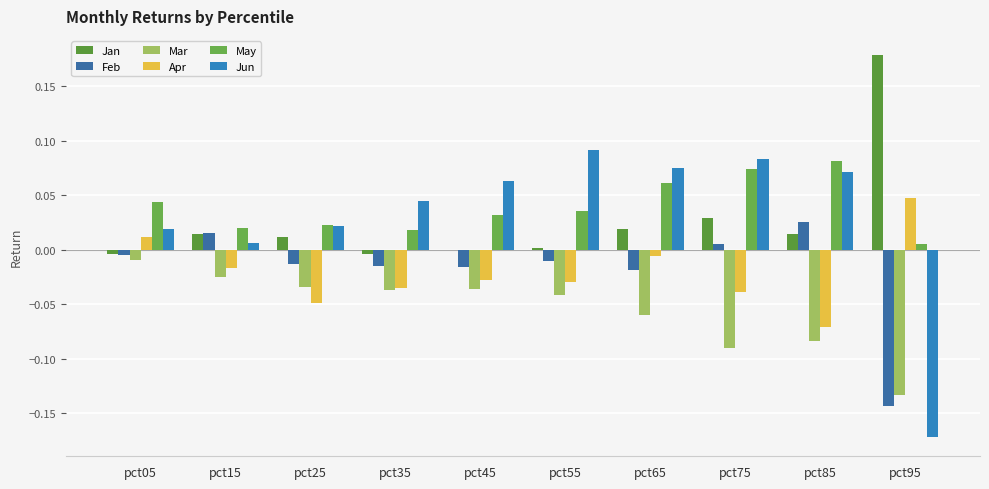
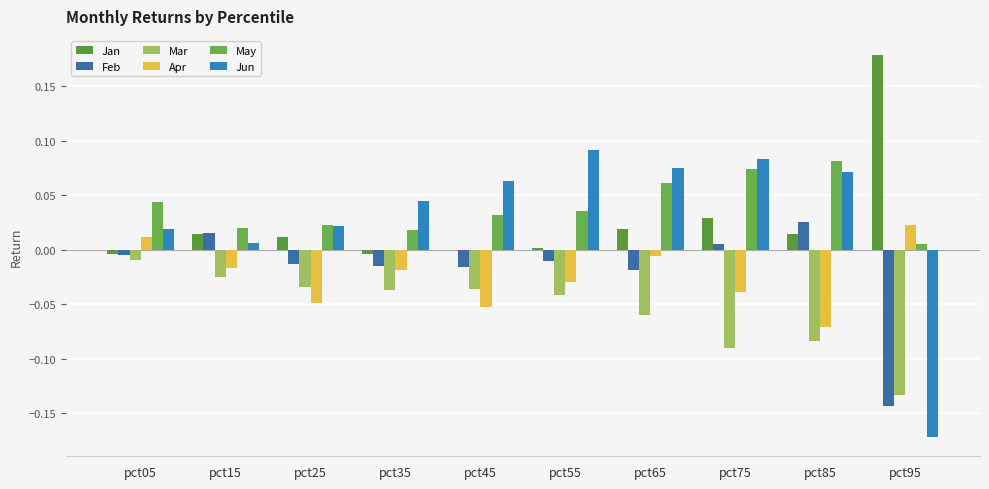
Apr, pct35: -0.035 -> -0.018
Apr, pct45: -0.028 -> -0.053
Apr, pct95: 0.047 -> 0.023
